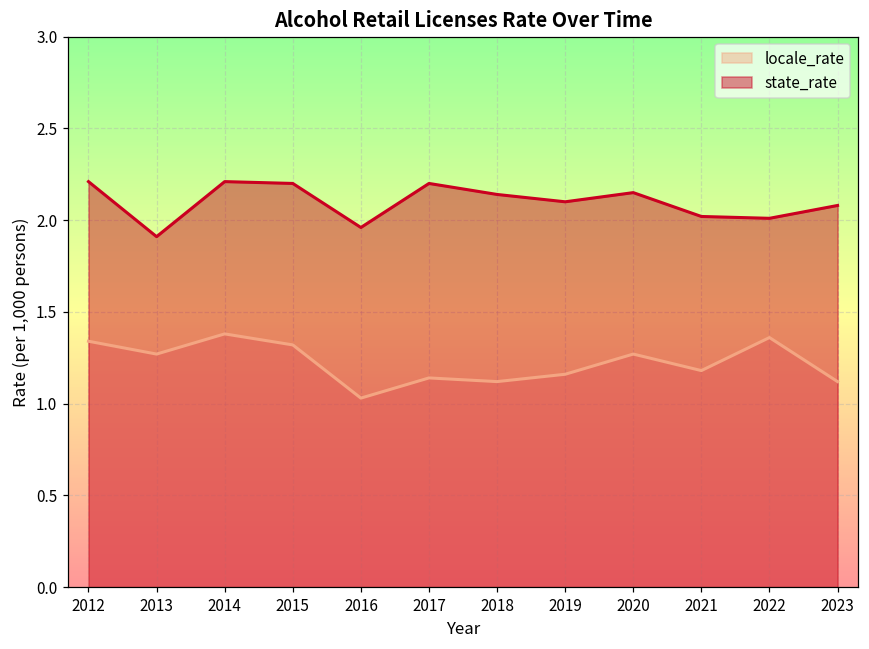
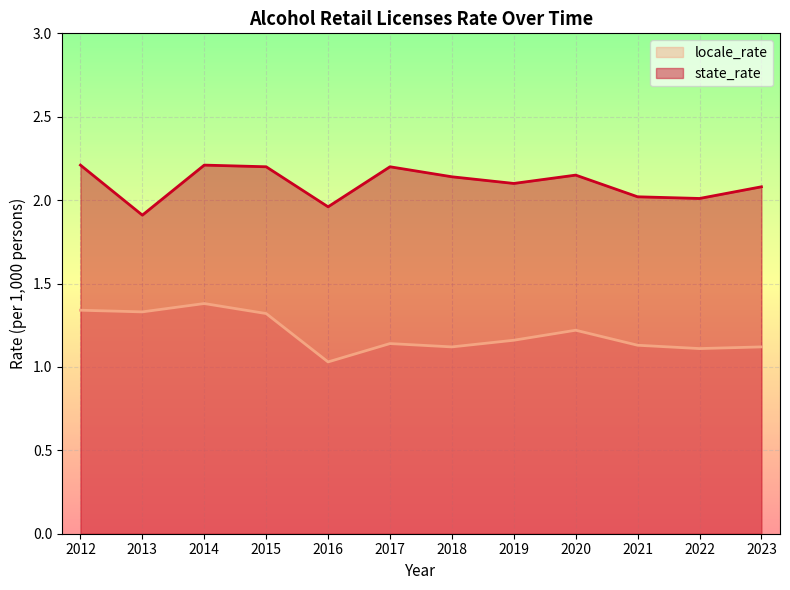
locale_rate, 2013: 1.27 -> 1.33
locale_rate, 2020: 1.27 -> 1.22
locale_rate, 2021: 1.18 -> 1.13
locale_rate, 2022: 1.36 -> 1.11
